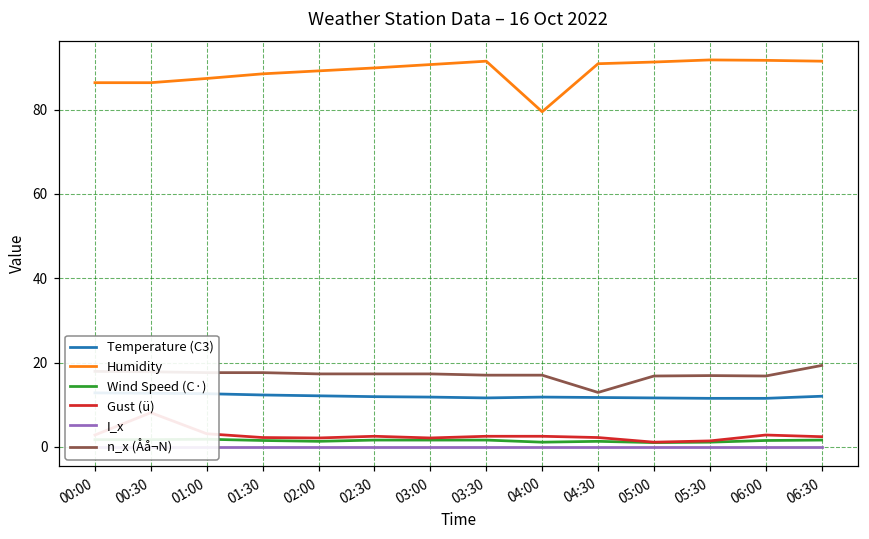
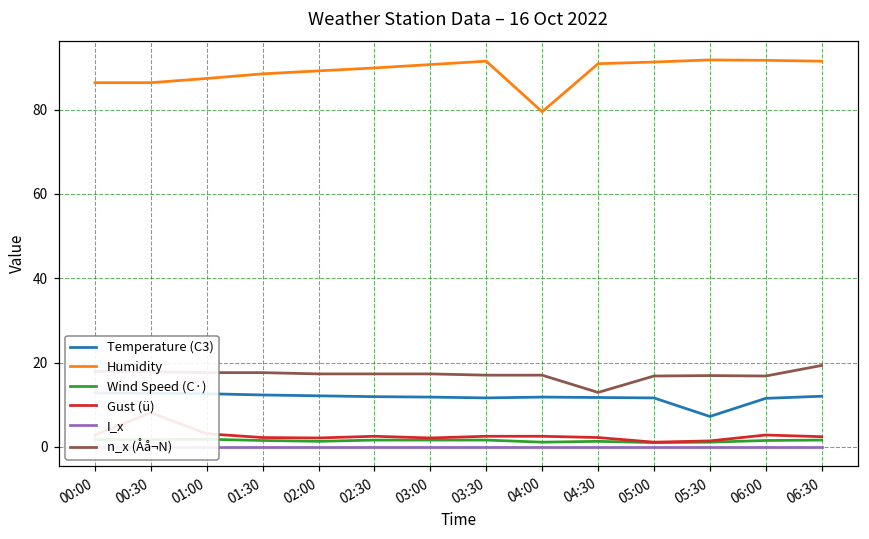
Temperature (C3), 05:30: 12 -> 7
